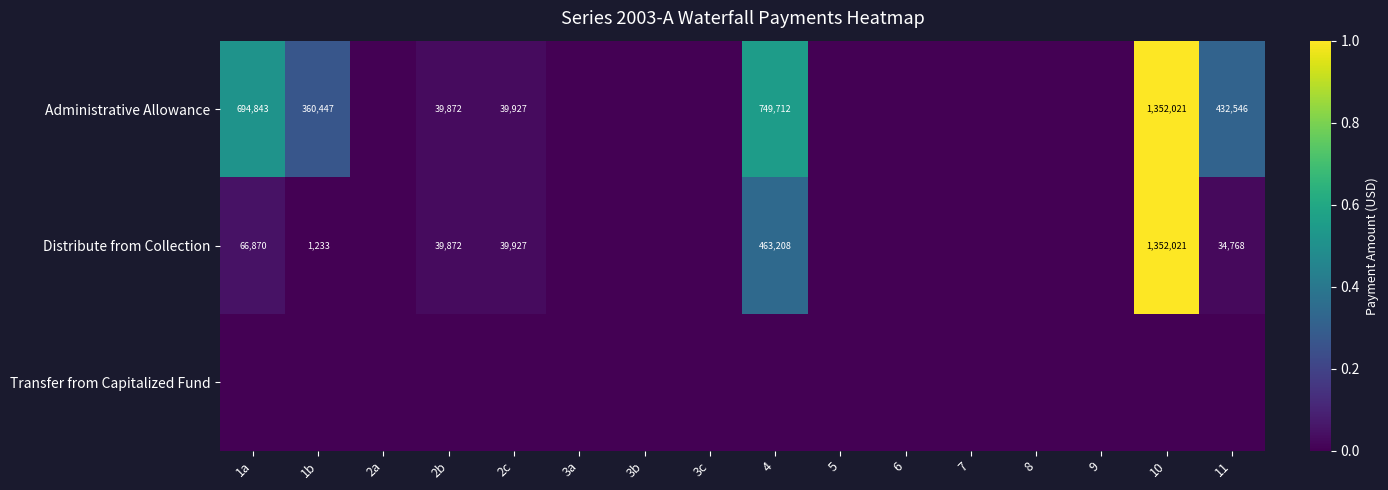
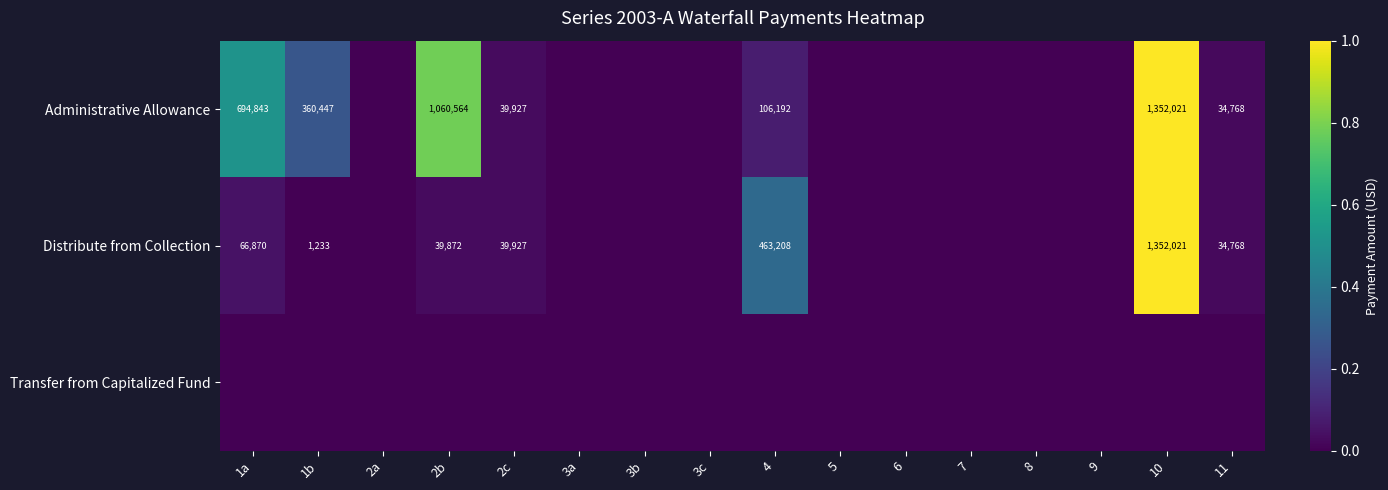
Administrative Allowance, 2b: 39,872 -> 1,060,564
Administrative Allowance, 4: 749,712 -> 106,192
Administrative Allowance, 11: 432,546 -> 34,768
